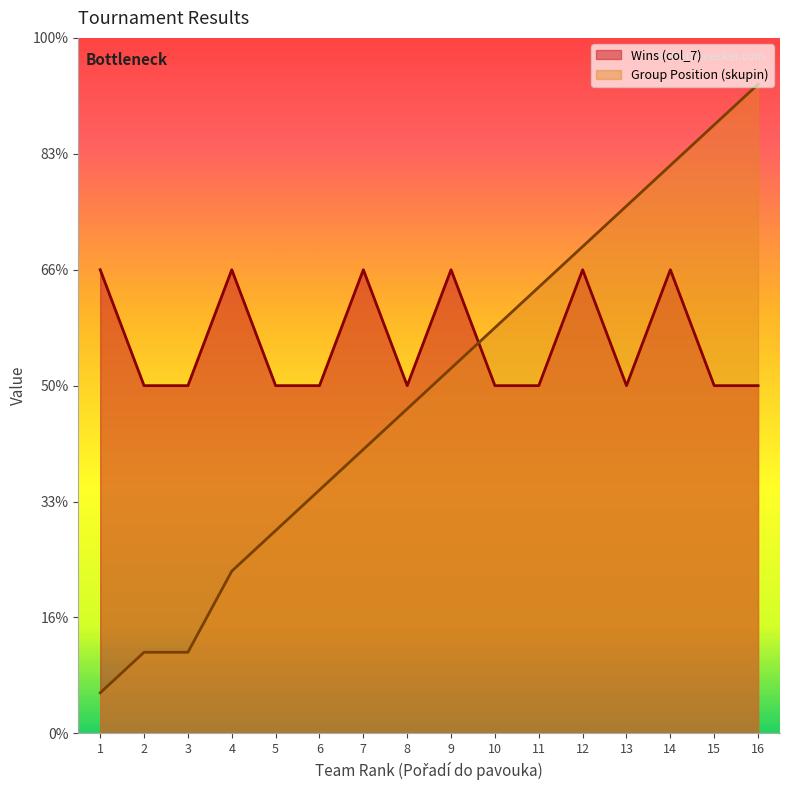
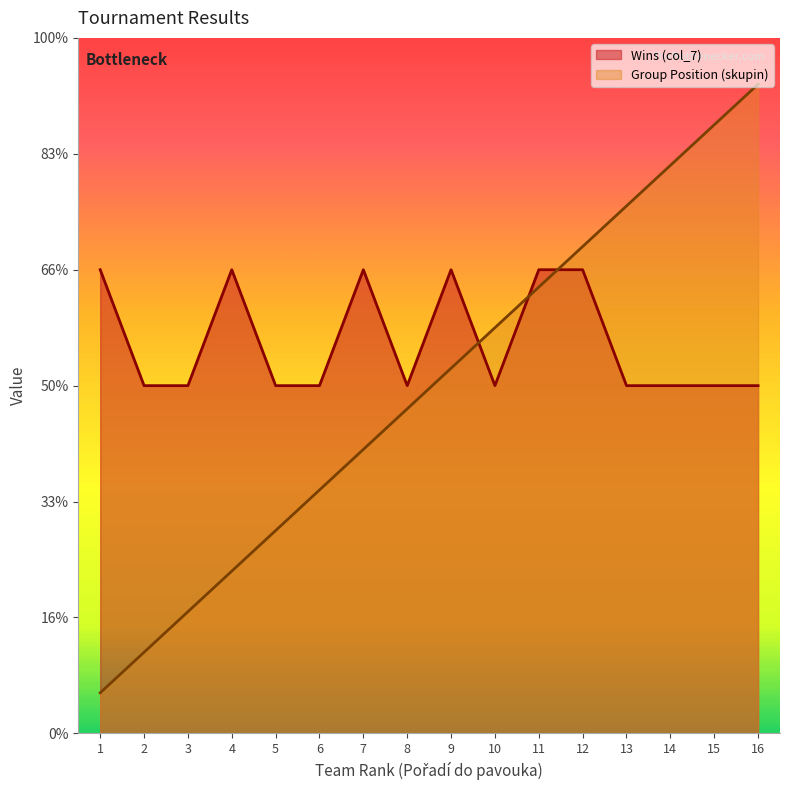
Group Position (skupin), 3: 12% -> 18%
Wins (col_7), 11: 50% -> 67%
Wins (col_7), 14: 67% -> 50%
